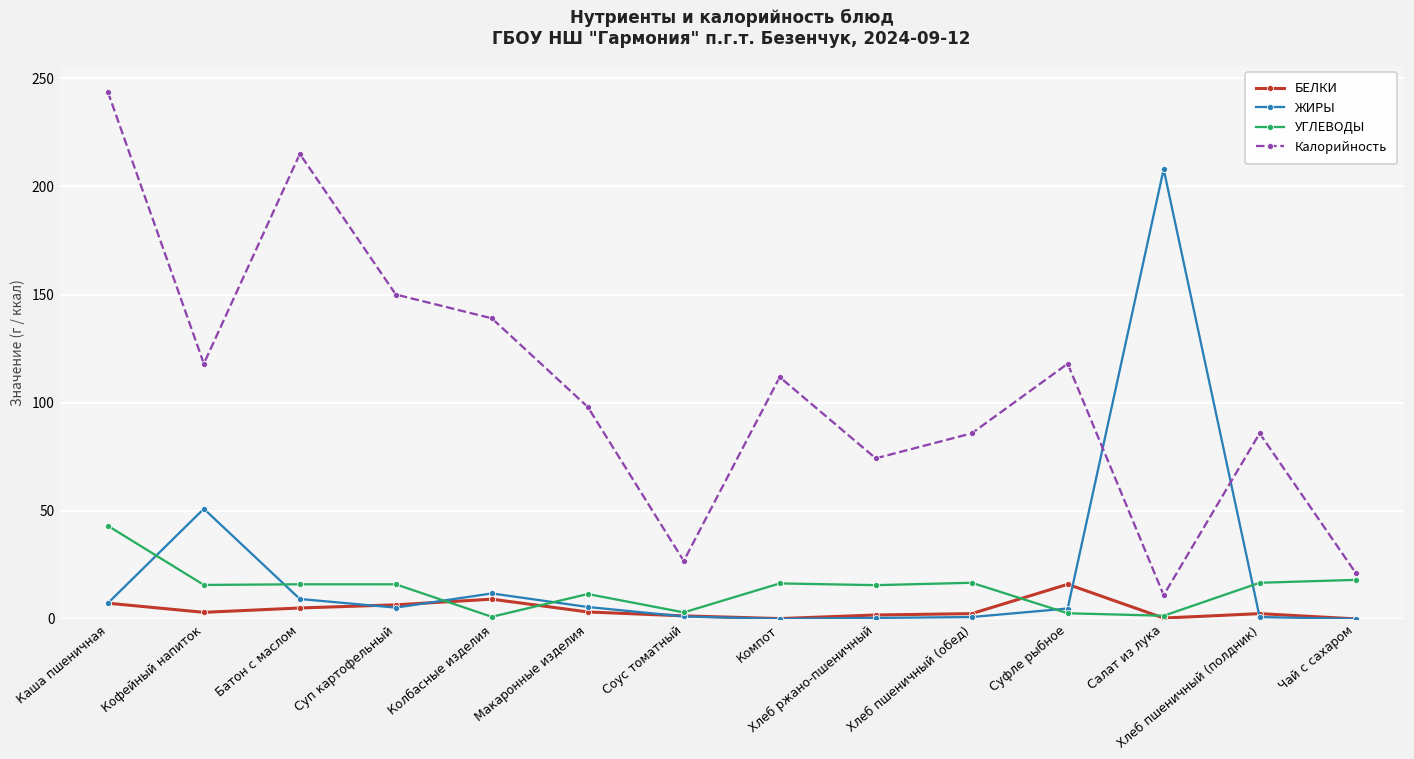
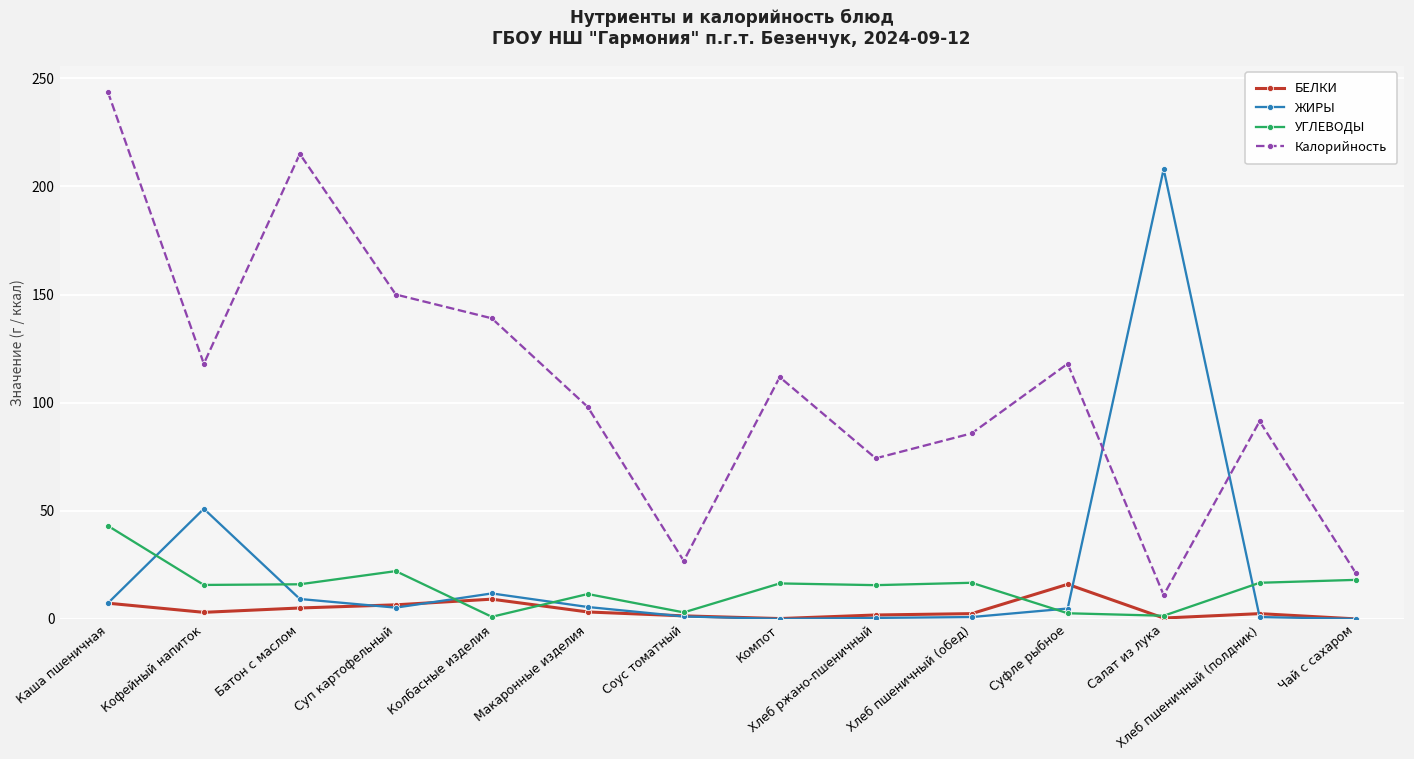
УГЛЕВОДЫ, Суп картофельный: 16 -> 22
Калорийность, Хлеб пшеничный (полдник): 86 -> 91
